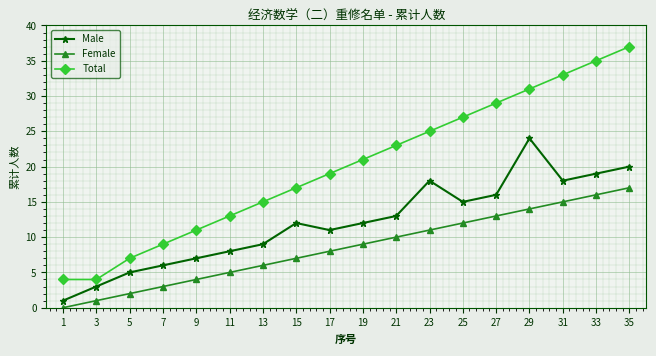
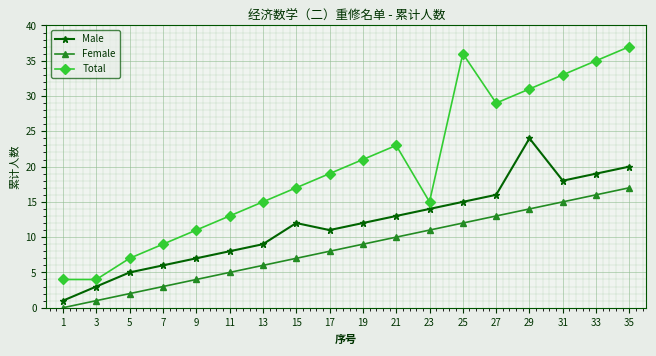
Male, 23: 18 -> 14
Total, 23: 25 -> 15
Total, 25: 27 -> 36
